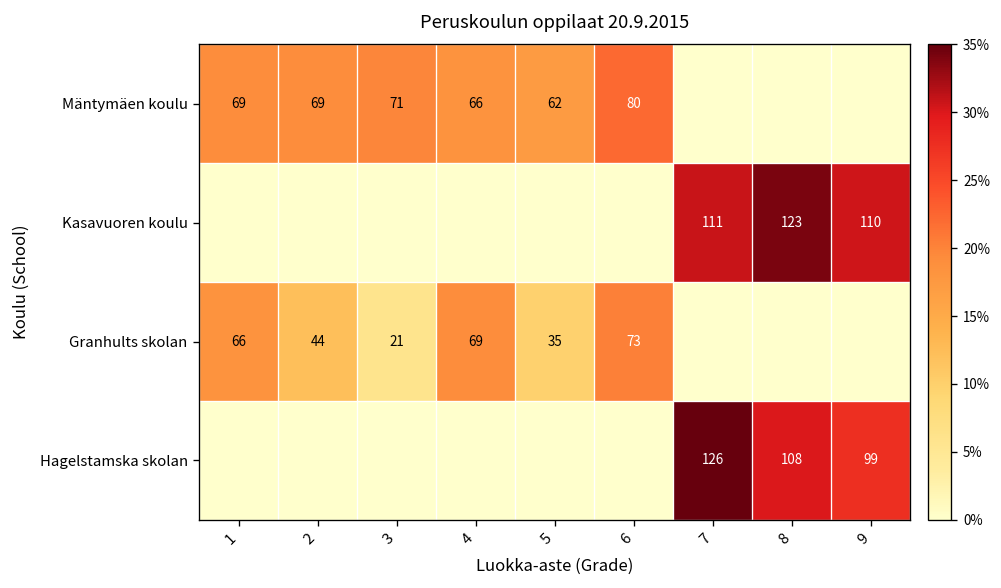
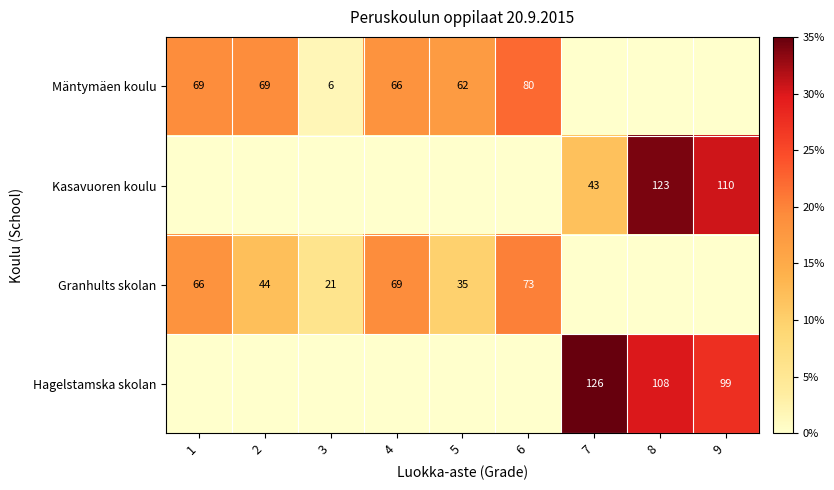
Mäntymäen koulu, 3: 71 -> 6
Kasavuoren koulu, 7: 111 -> 43
